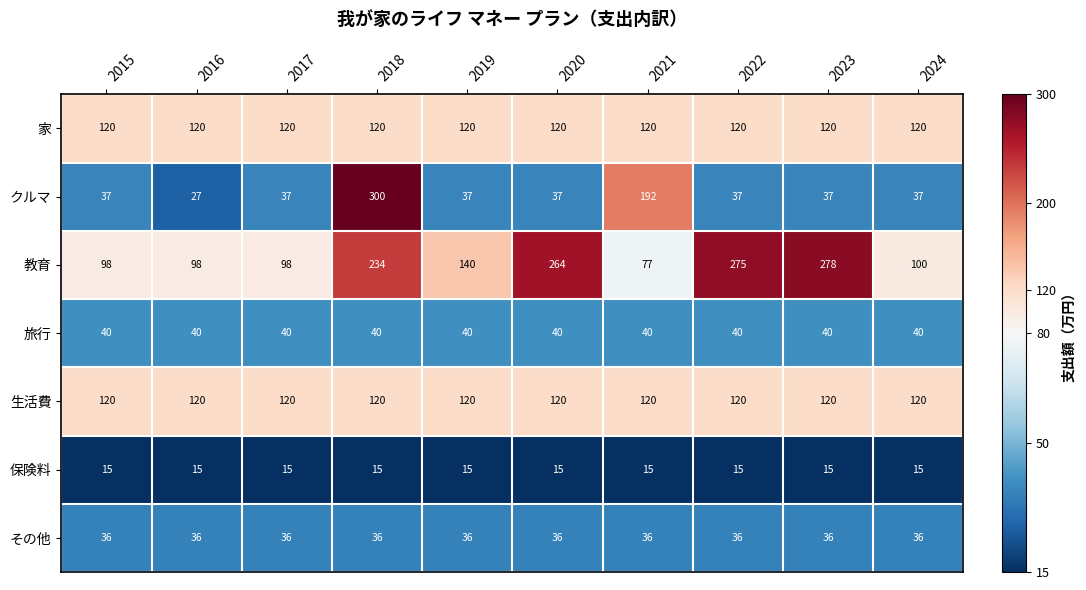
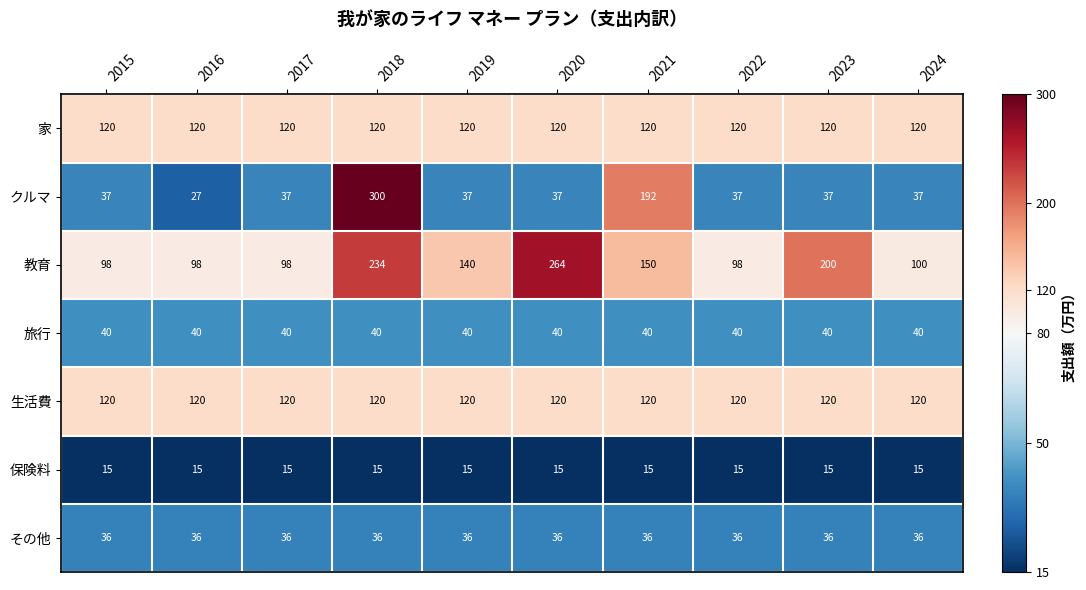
教育, 2021: 77 -> 150
教育, 2022: 275 -> 98
教育, 2023: 278 -> 200
